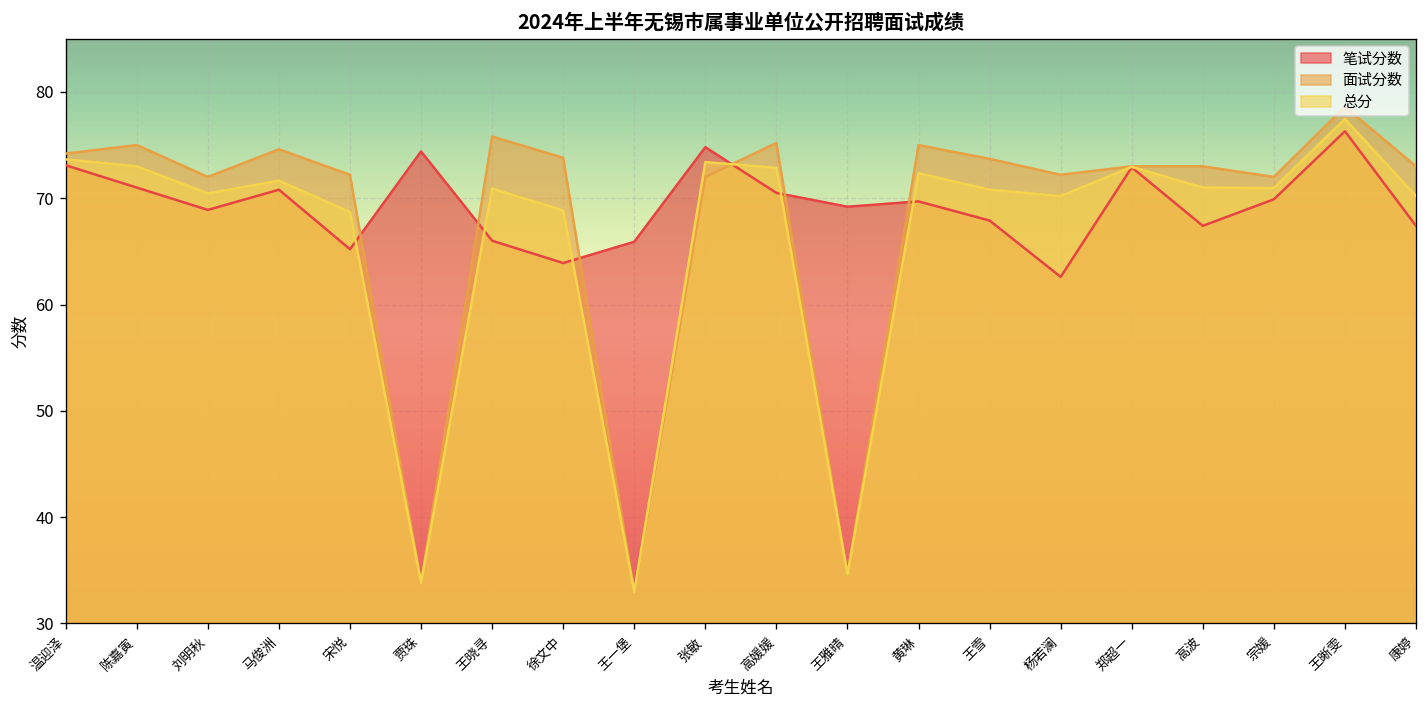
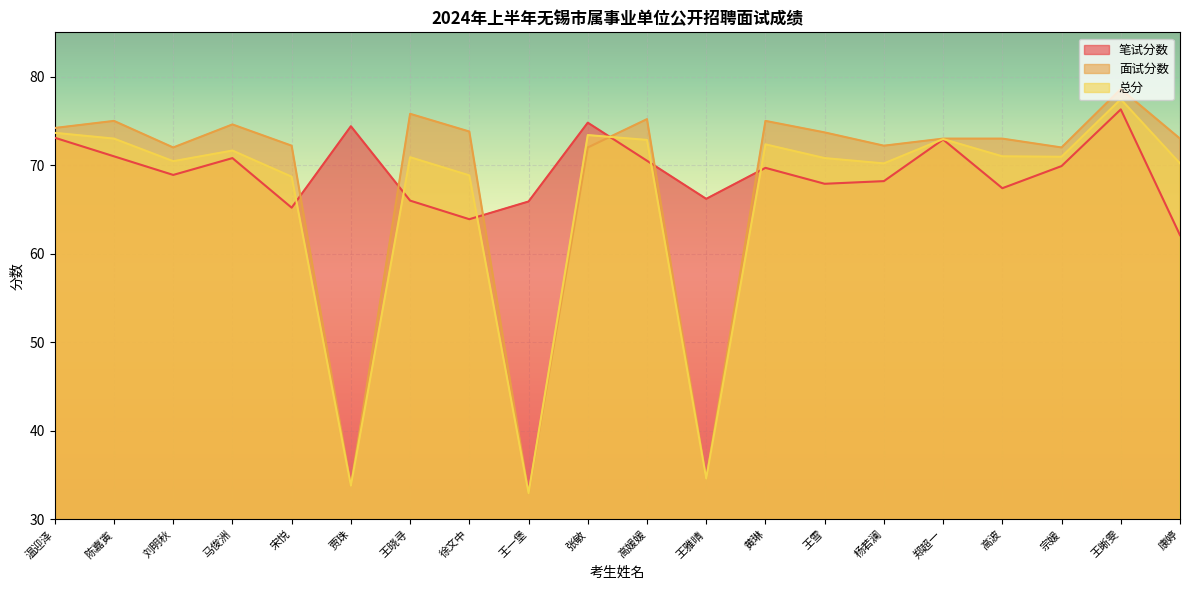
笔试分数, 王雅晴: 69 -> 66
笔试分数, 杨若澜: 63 -> 68
笔试分数, 康婷: 67 -> 62
